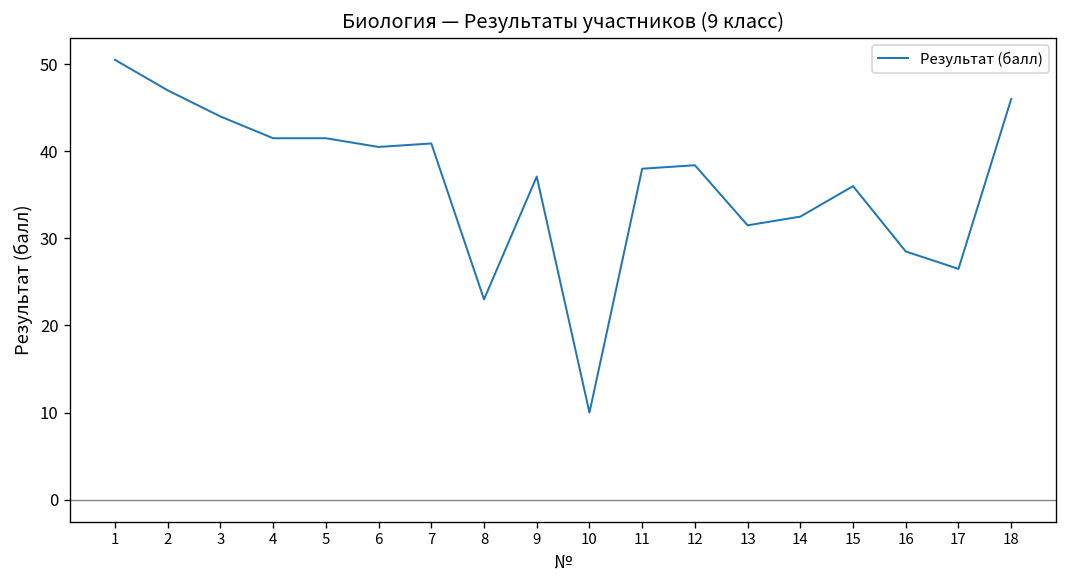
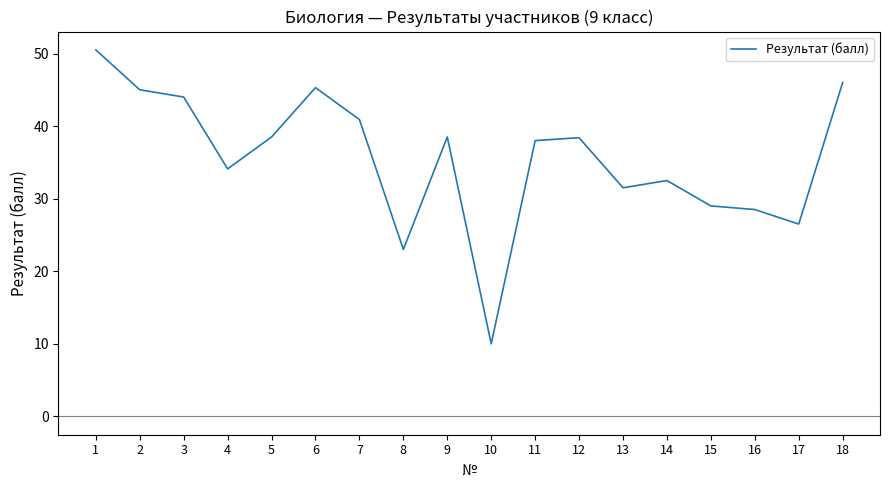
2: 47 -> 45
4: 42 -> 34
5: 42 -> 39
6: 41 -> 45
9: 37 -> 39
15: 36 -> 29
